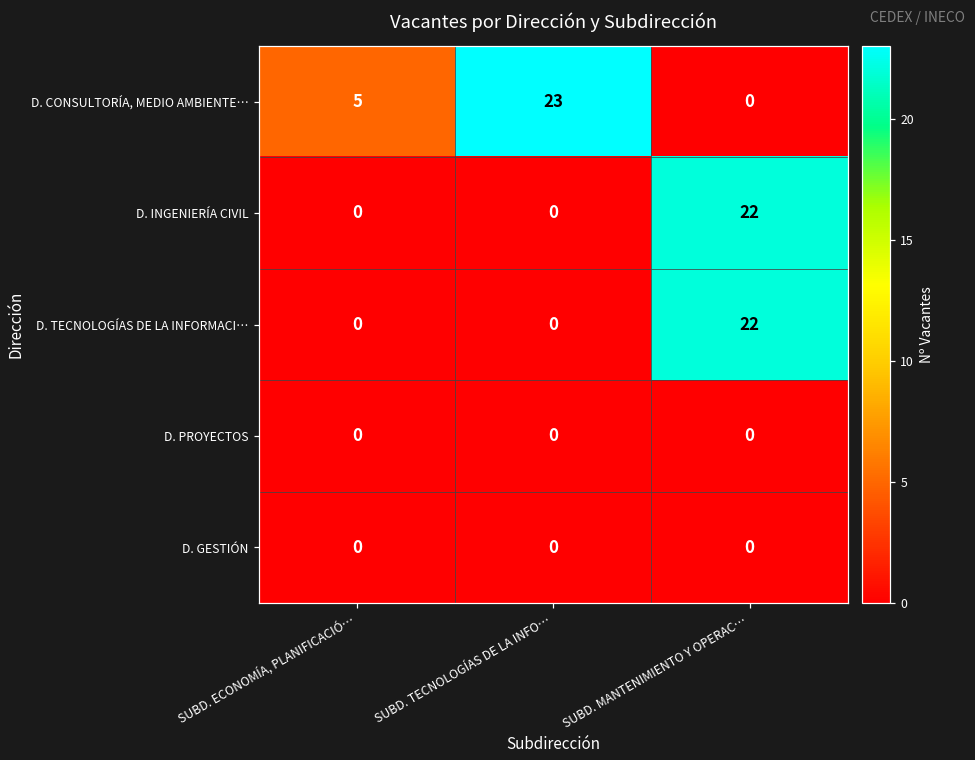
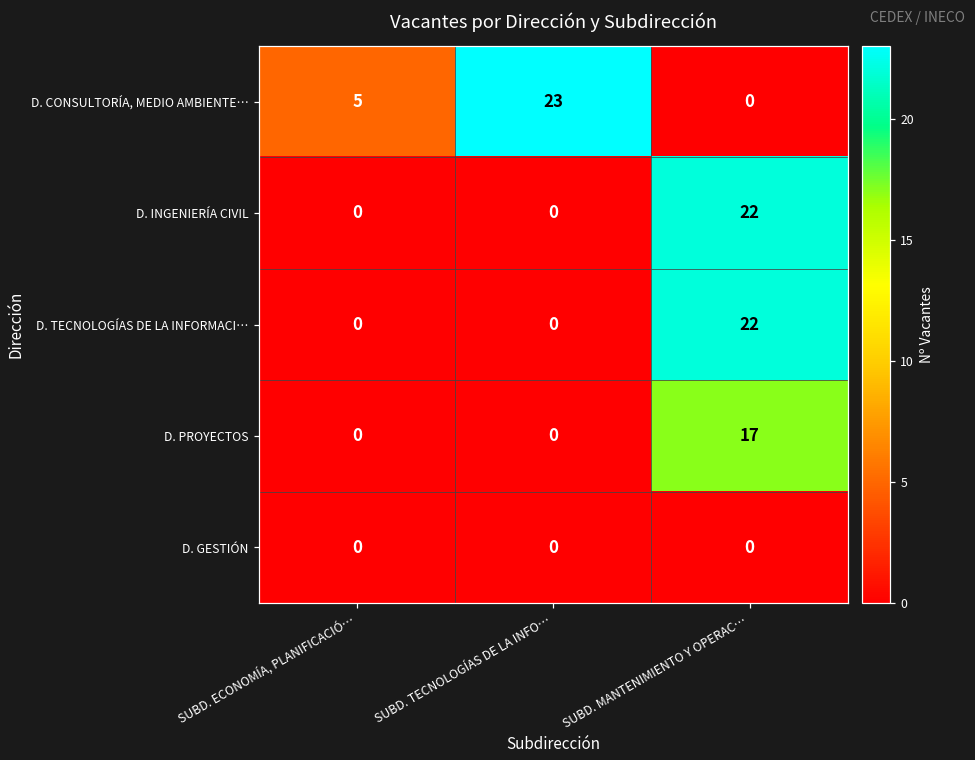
D. PROYECTOS, SUBD. MANTENIMIENTO Y OPERAC…: 0 -> 17
